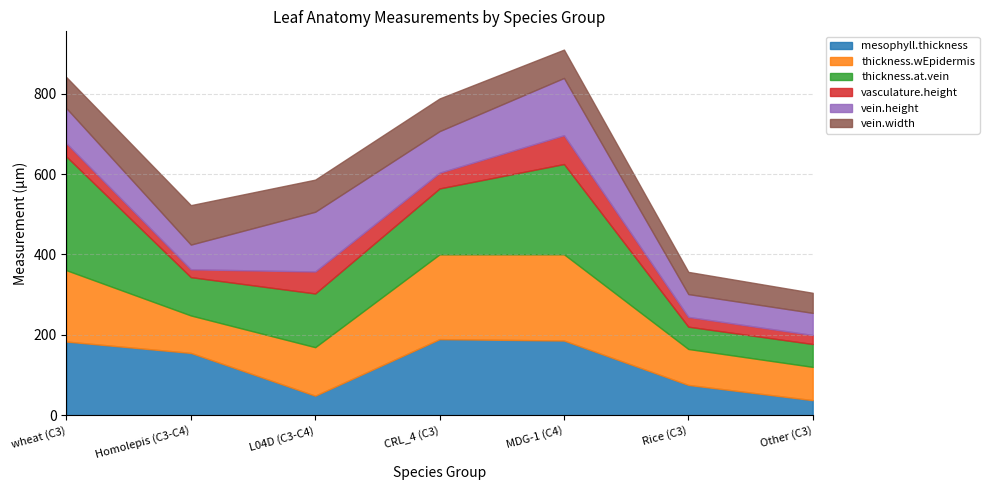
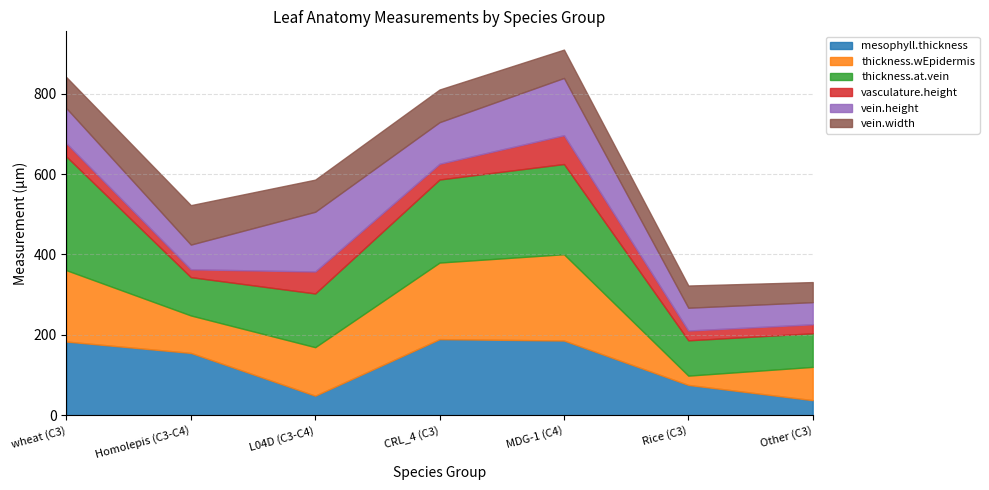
thickness.wEpidermis, CRL_4 (C3): 210 -> 190
thickness.at.vein, CRL_4 (C3): 160 -> 210
thickness.wEpidermis, Rice (C3): 90 -> 20
thickness.at.vein, Rice (C3): 60 -> 90
thickness.at.vein, Other (C3): 60 -> 80
